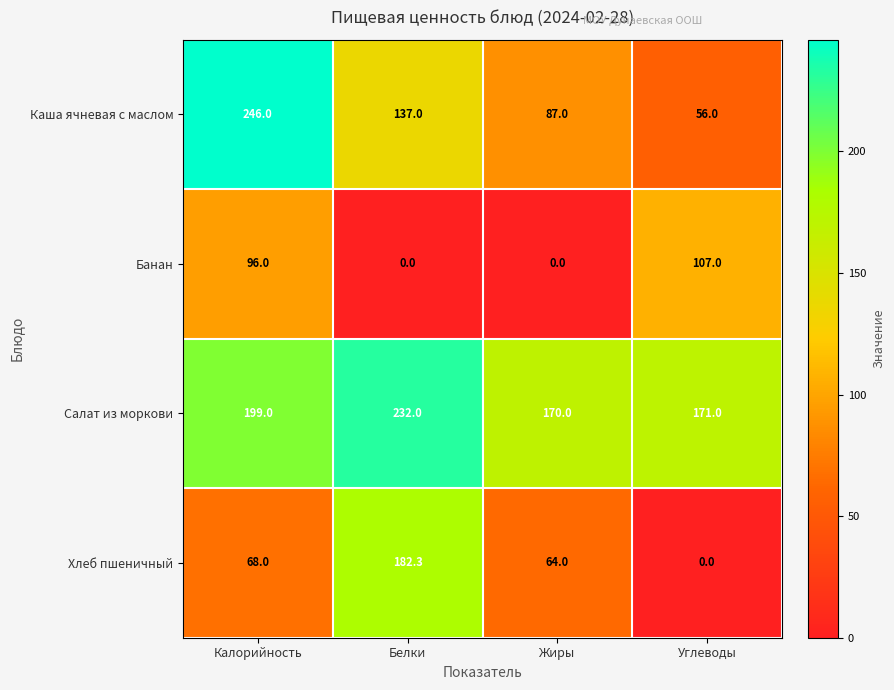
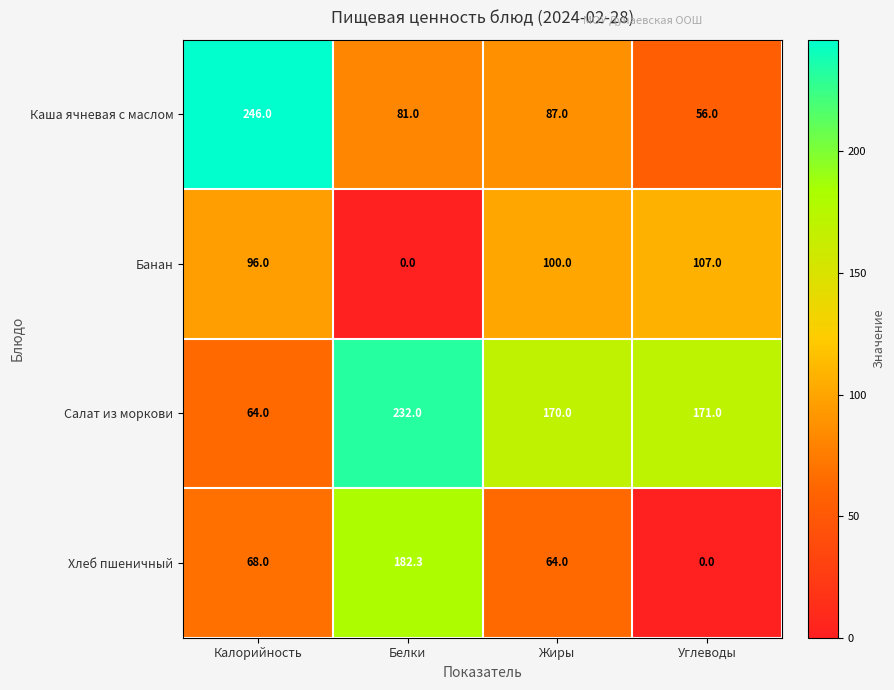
Каша ячневая с маслом, Белки: 137.0 -> 81.0
Банан, Жиры: 0.0 -> 100.0
Салат из моркови, Калорийность: 199.0 -> 64.0
